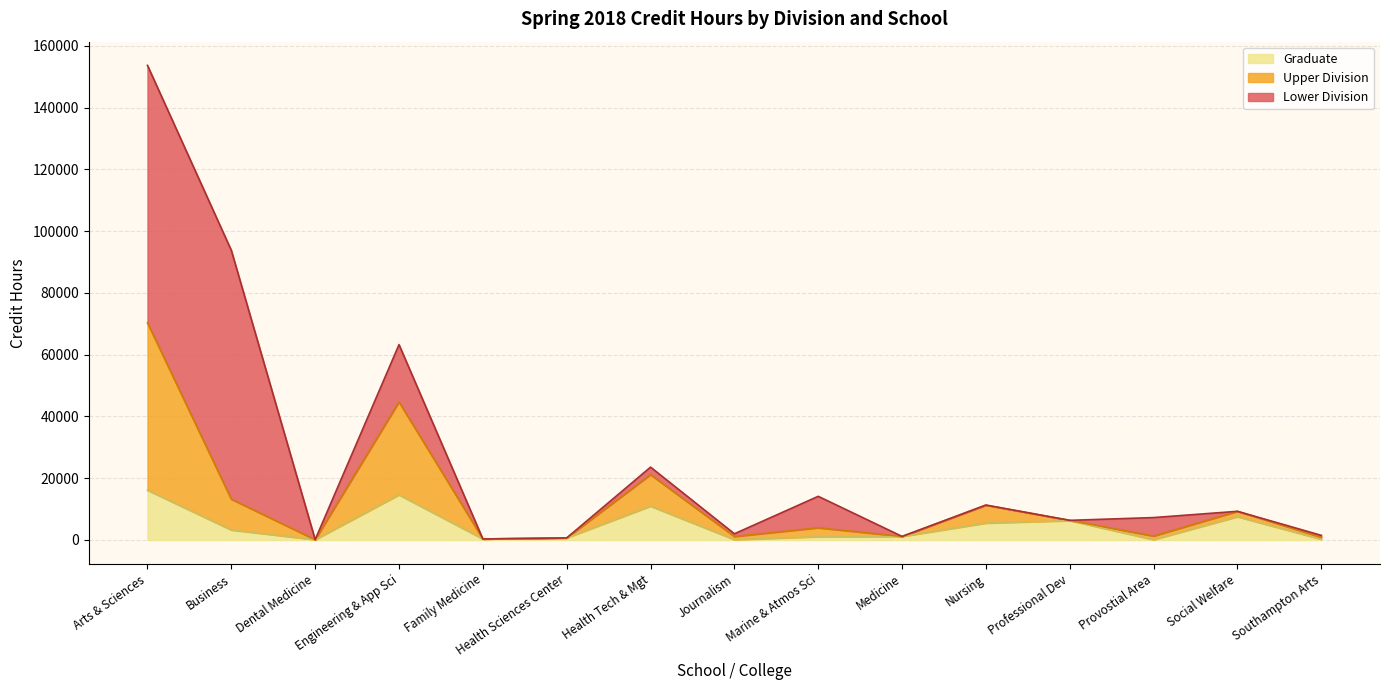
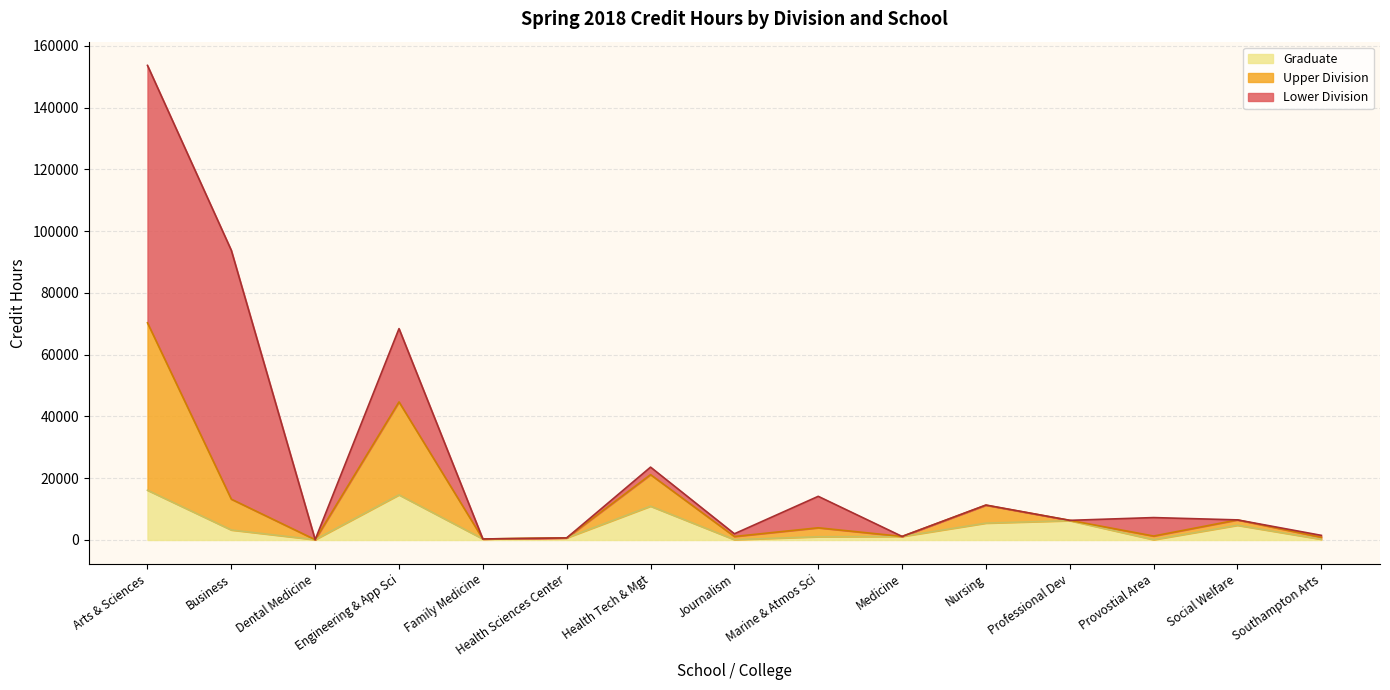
Lower Division, Engineering & App Sci: 19000 -> 24000
Graduate, Social Welfare: 8000 -> 5000
